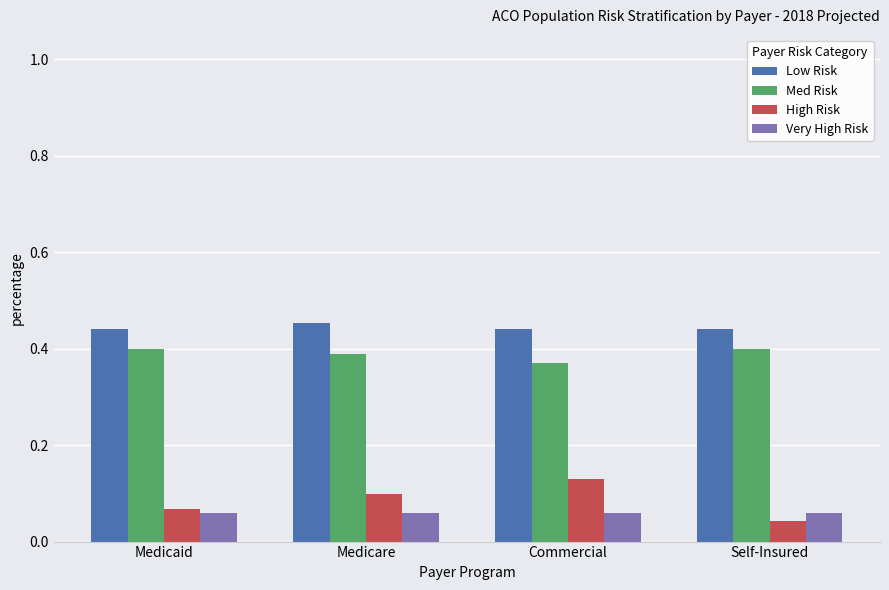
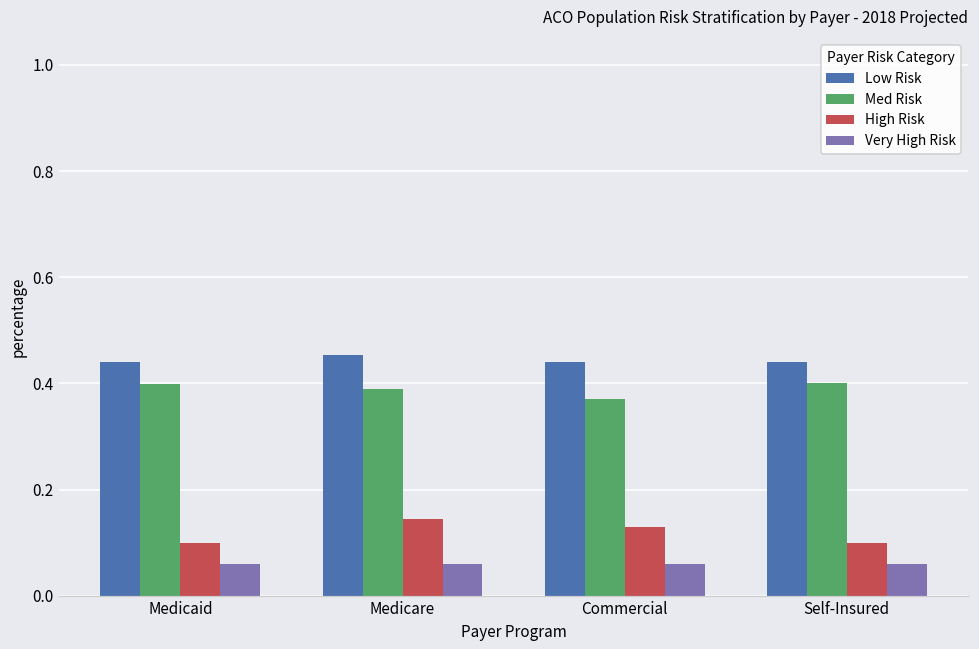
High Risk, Medicaid: 0.07 -> 0.10
High Risk, Medicare: 0.10 -> 0.14
High Risk, Self-Insured: 0.04 -> 0.10
